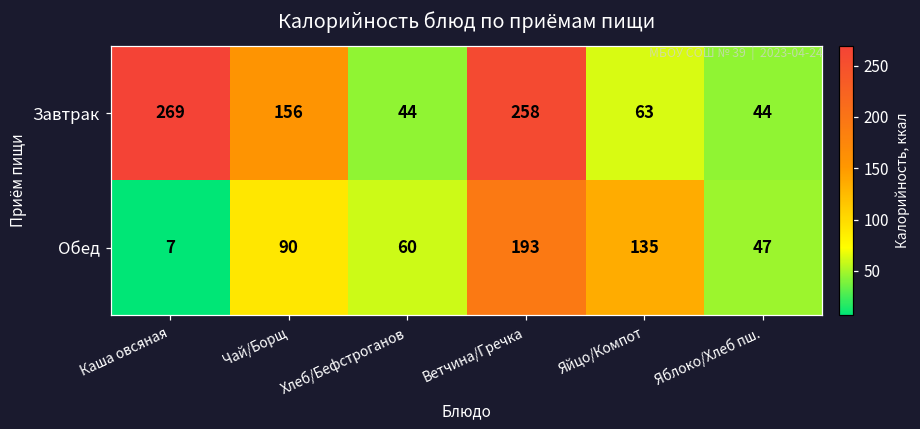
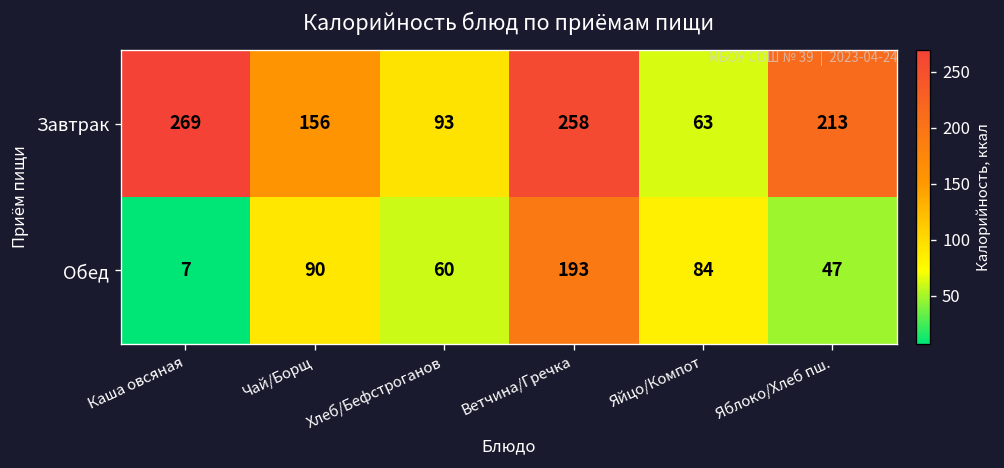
Завтрак, Хлеб/Бефстроганов: 44 -> 93
Завтрак, Яблоко/Хлеб пш.: 44 -> 213
Обед, Яйцо/Компот: 135 -> 84
